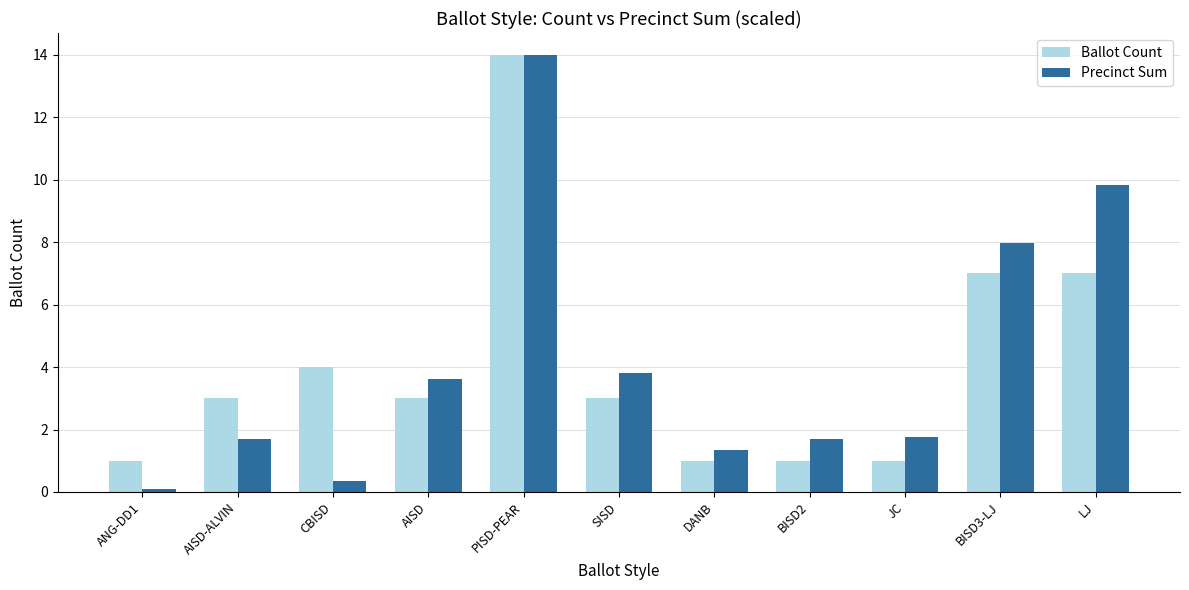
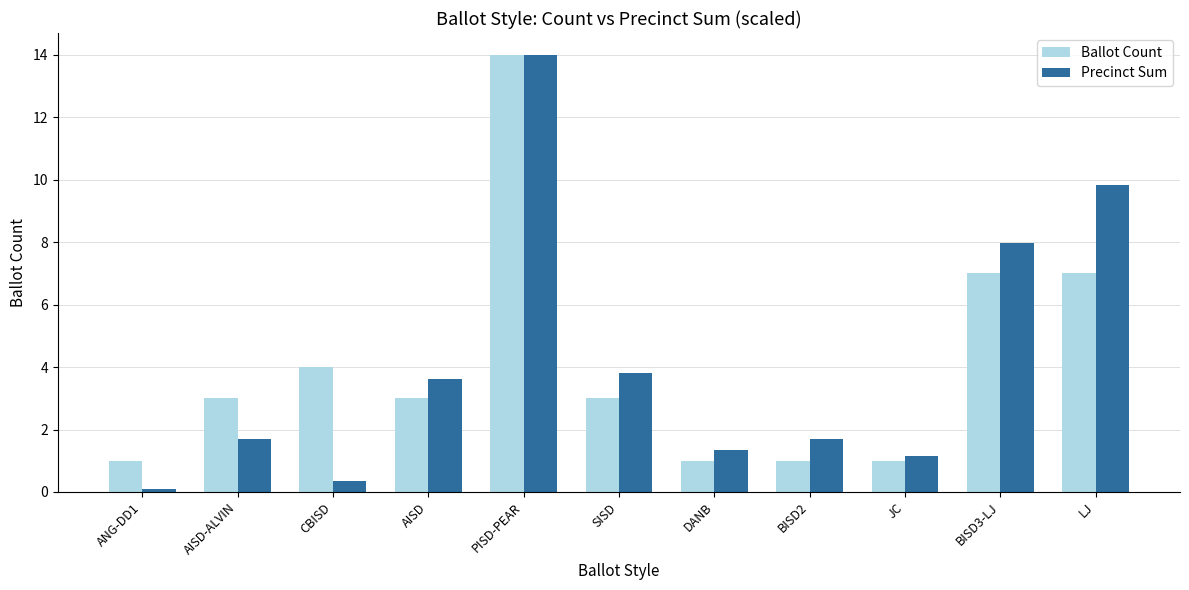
Precinct Sum, JC: 1.8 -> 1.2
